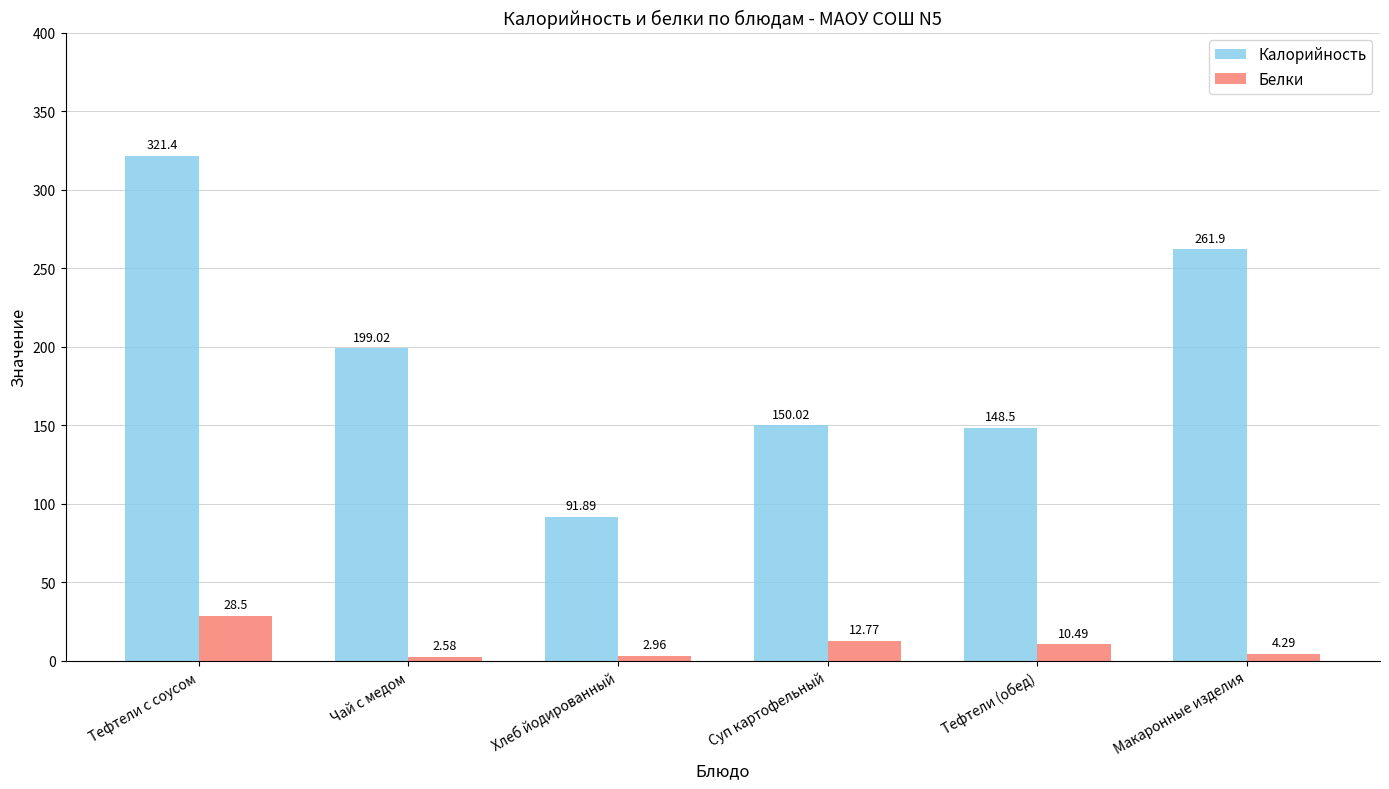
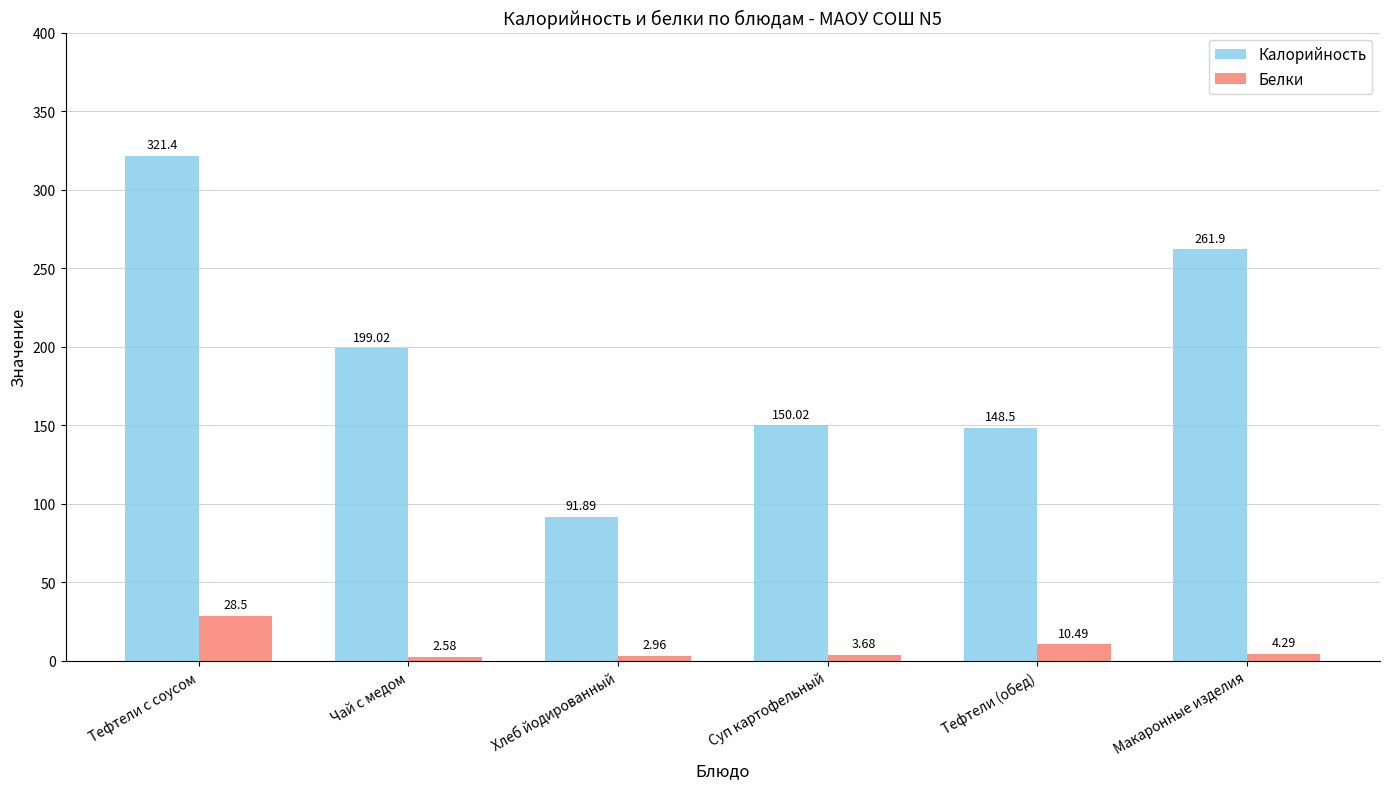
Белки, Суп картофельный: 12.77 -> 3.68
